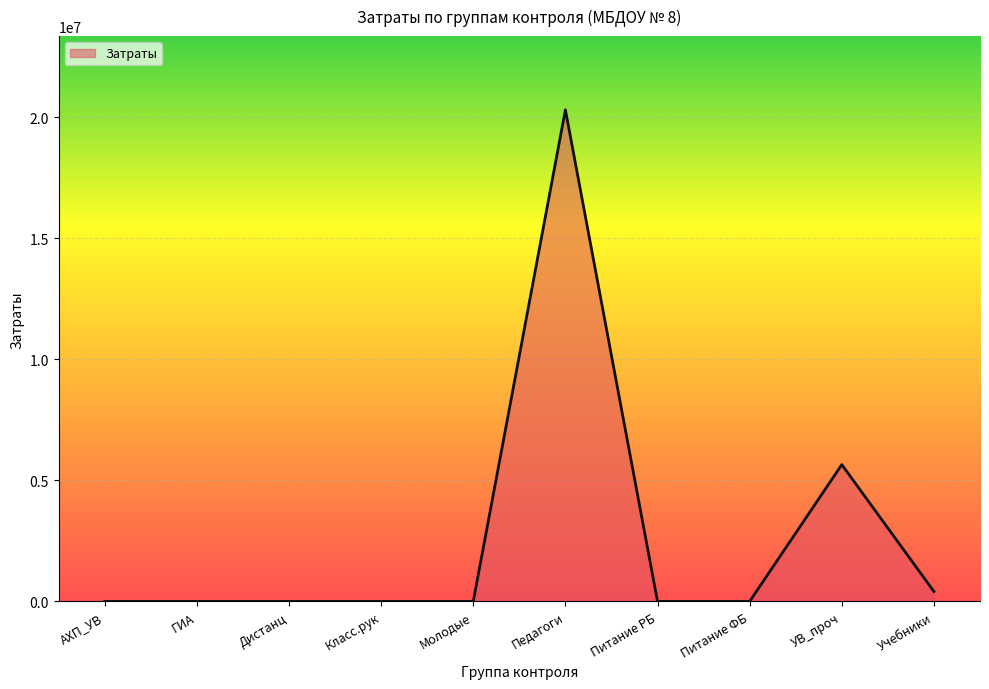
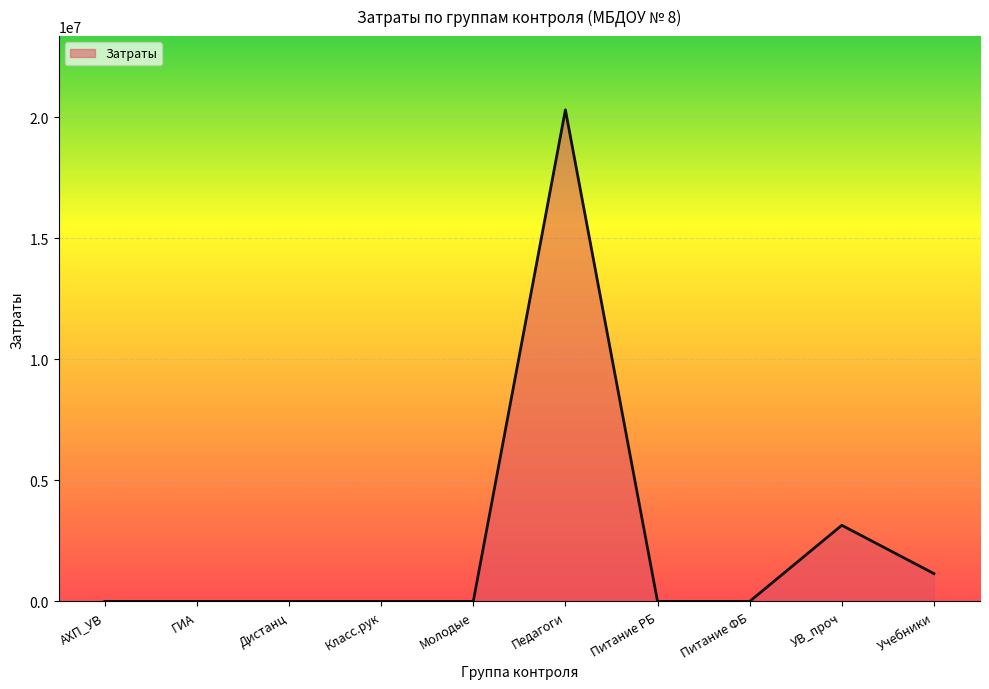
УВ_проч: 5700000 -> 3100000
Учебники: 400000 -> 1100000
